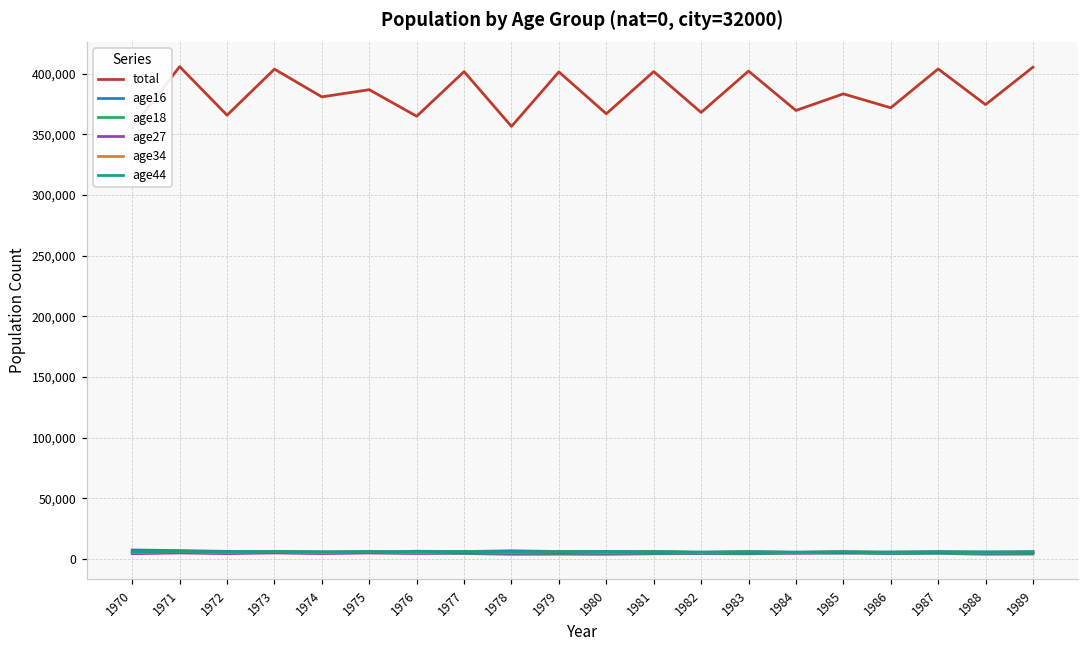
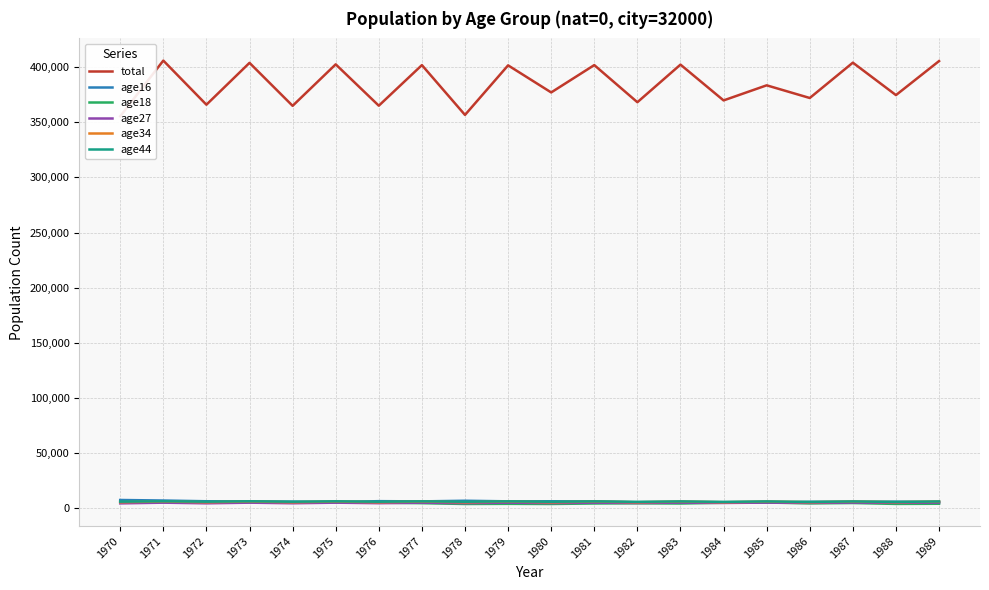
total, 1974: 381,000 -> 365,000
total, 1975: 387,000 -> 403,000
total, 1980: 367,000 -> 377,000
